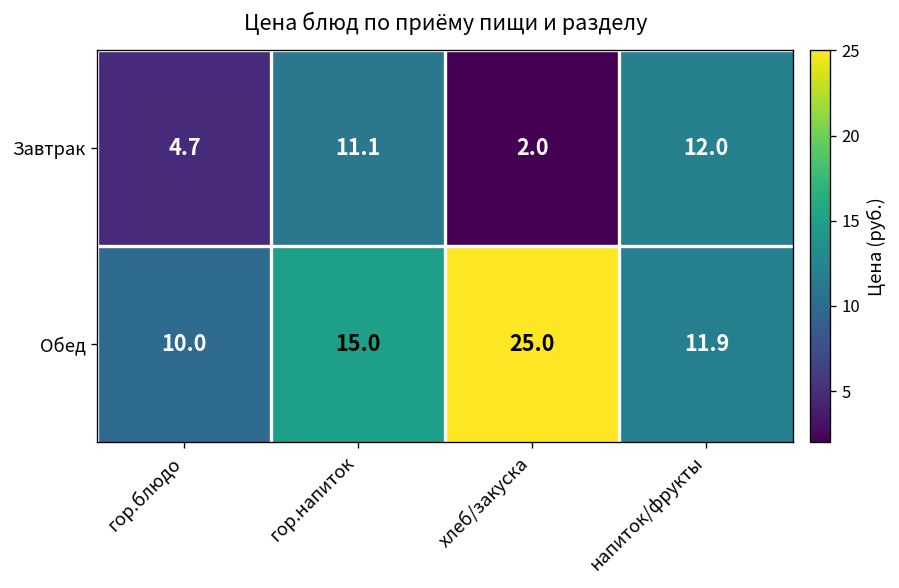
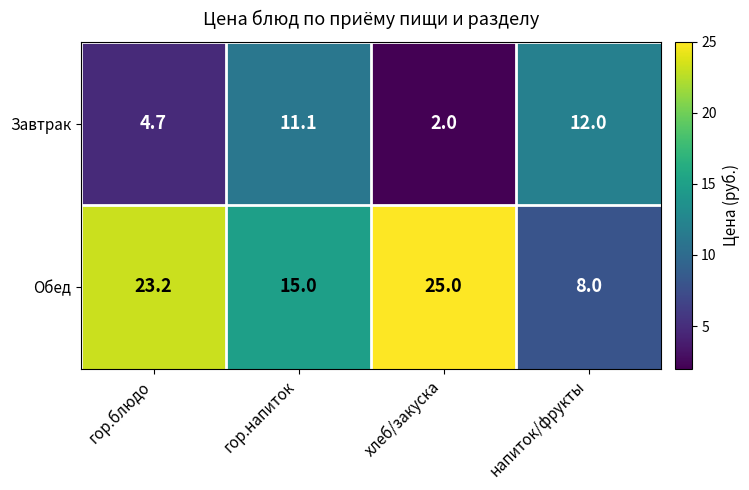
Обед, гор.блюдо: 10.0 -> 23.2
Обед, напиток/фрукты: 11.9 -> 8.0
